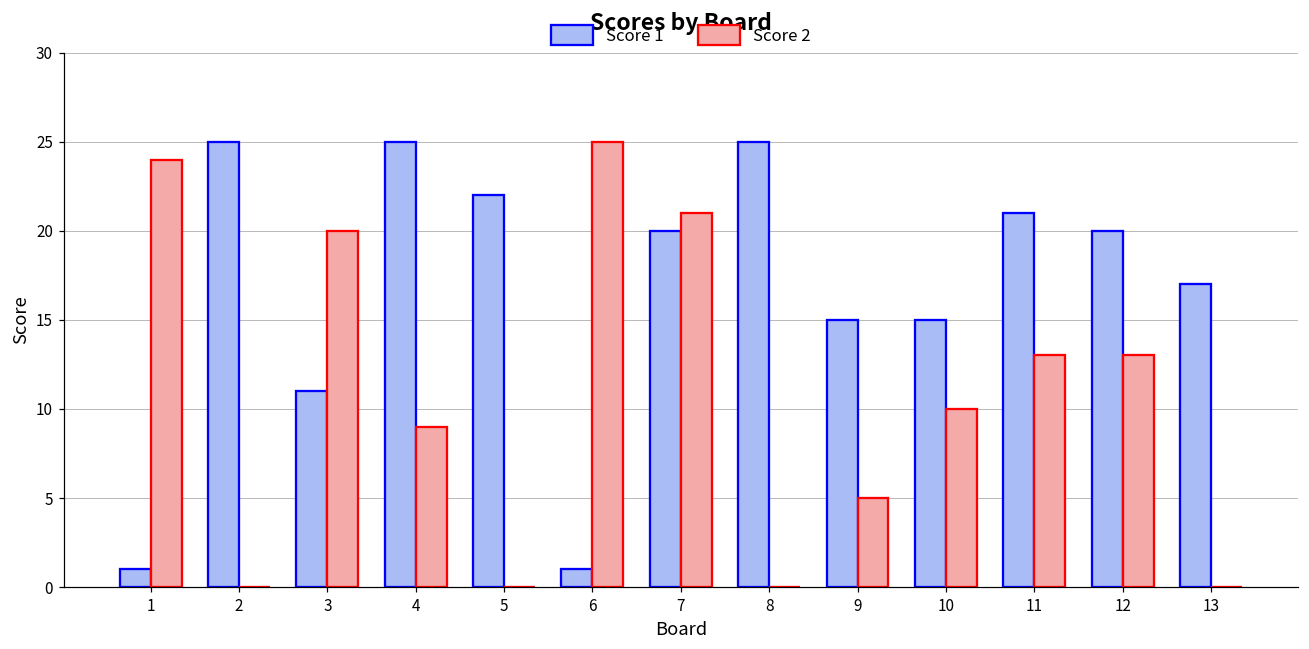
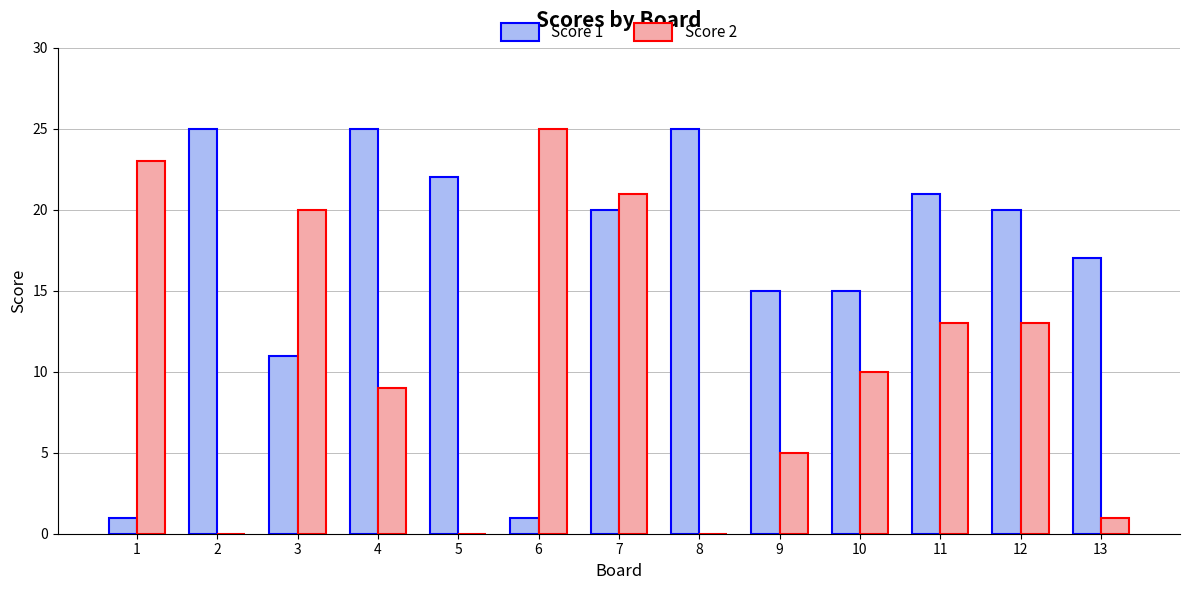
Score 2, 1: 24 -> 23
Score 2, 13: 0 -> 1
